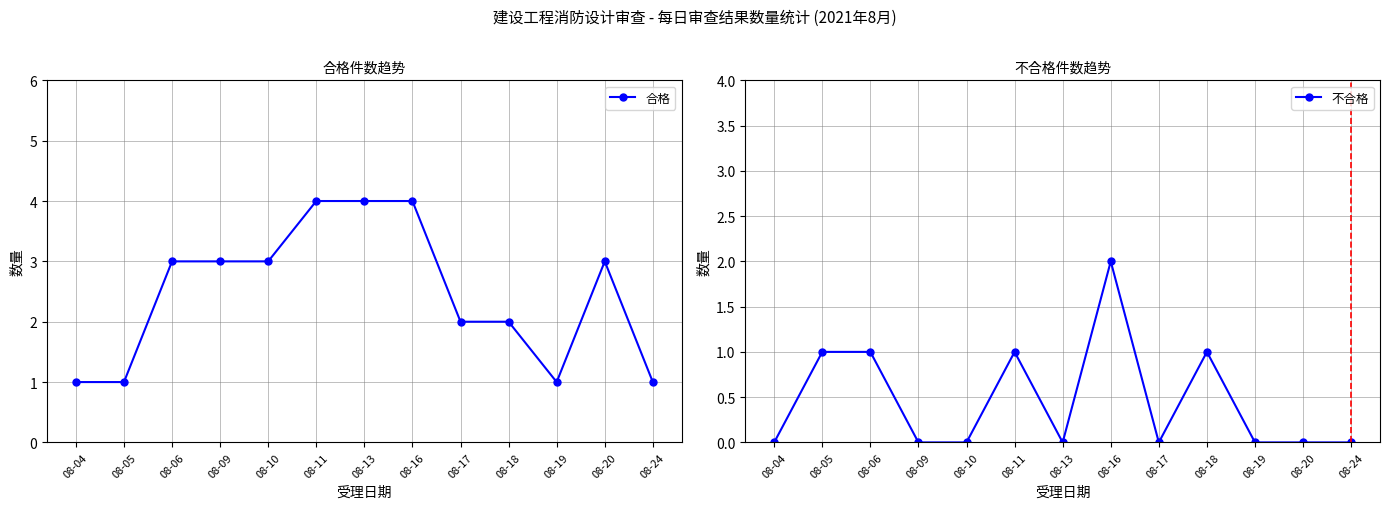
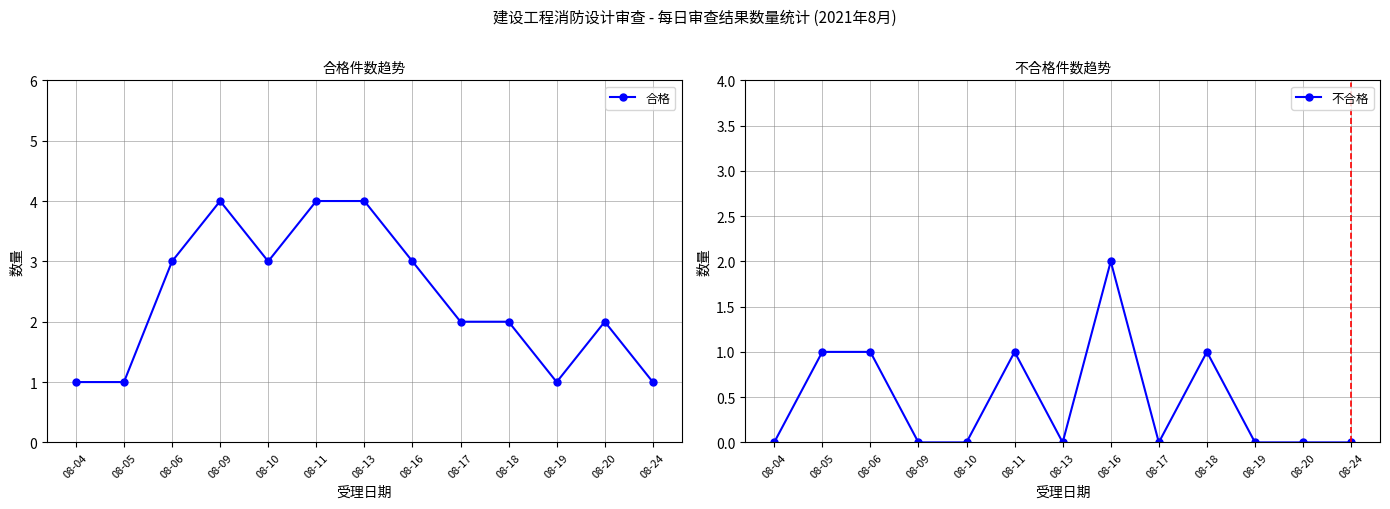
合格件数趋势, 08-09: 3 -> 4
合格件数趋势, 08-16: 4 -> 3
合格件数趋势, 08-20: 3 -> 2
